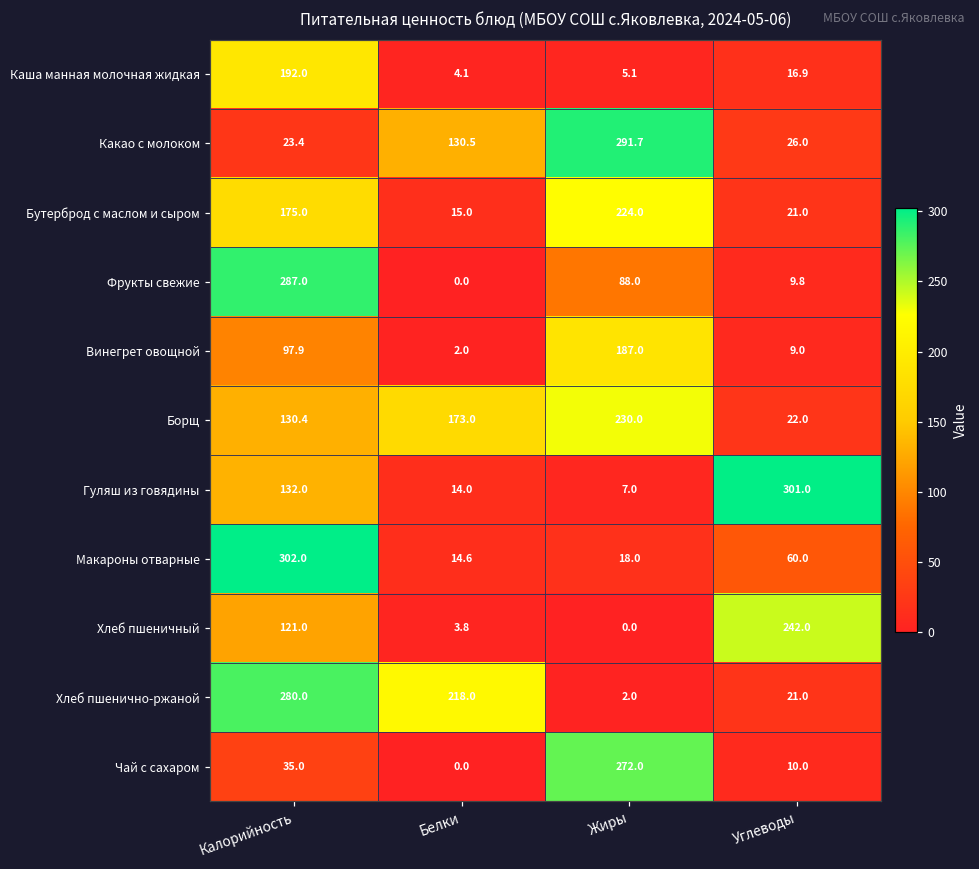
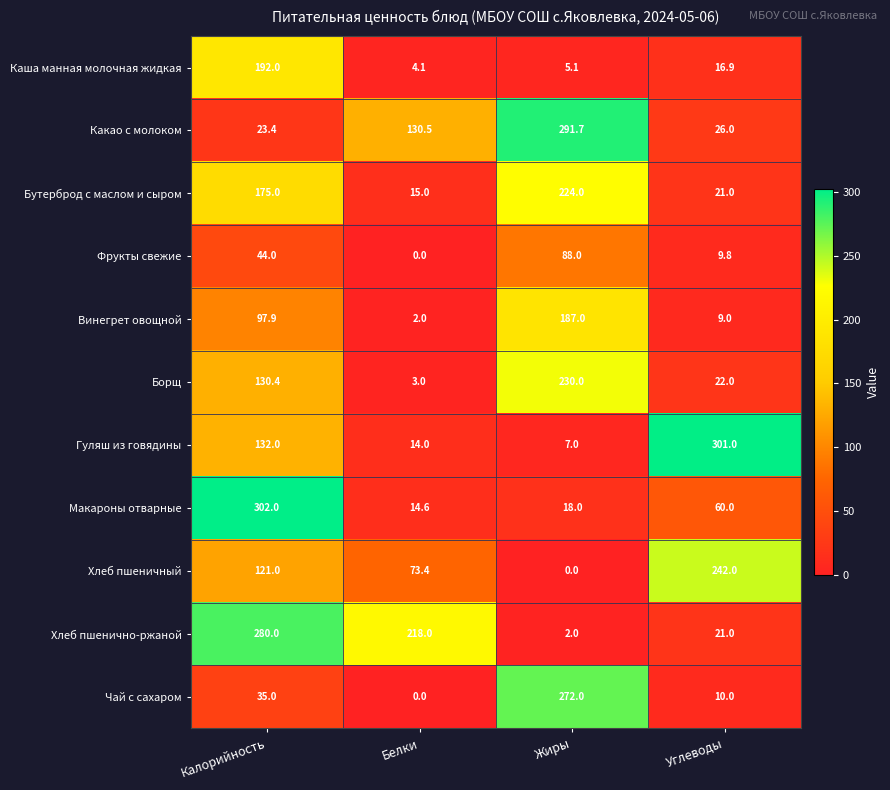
Фрукты свежие, Калорийность: 287.0 -> 44.0
Борщ, Белки: 173.0 -> 3.0
Хлеб пшеничный, Белки: 3.8 -> 73.4
